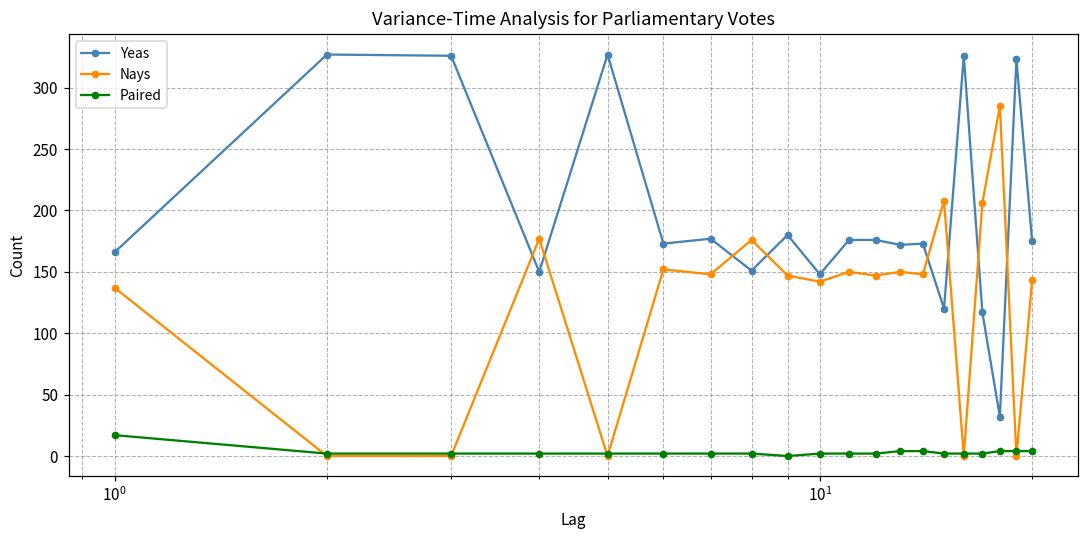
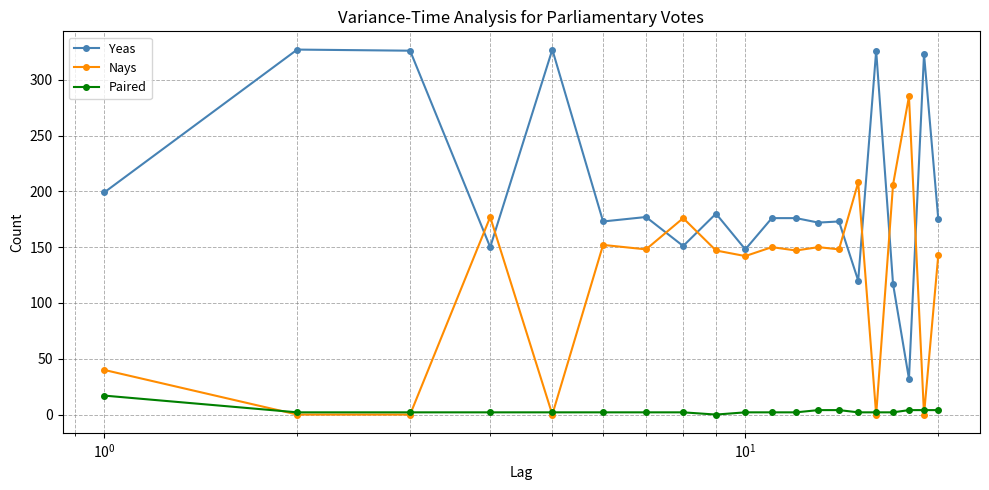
Yeas, 10^0: 166 -> 199
Nays, 10^0: 137 -> 40
